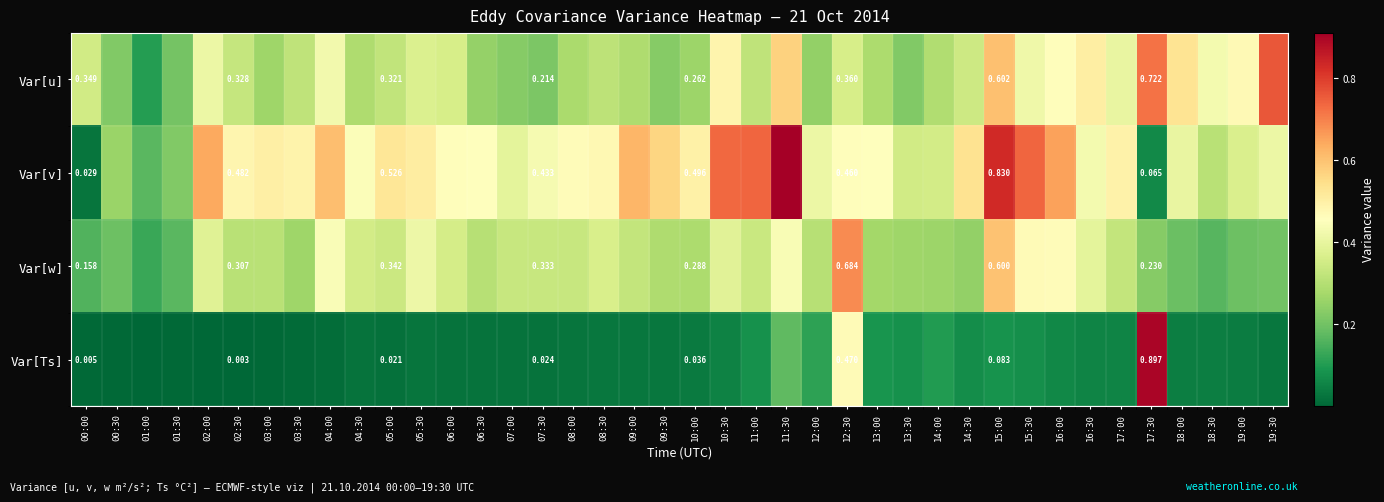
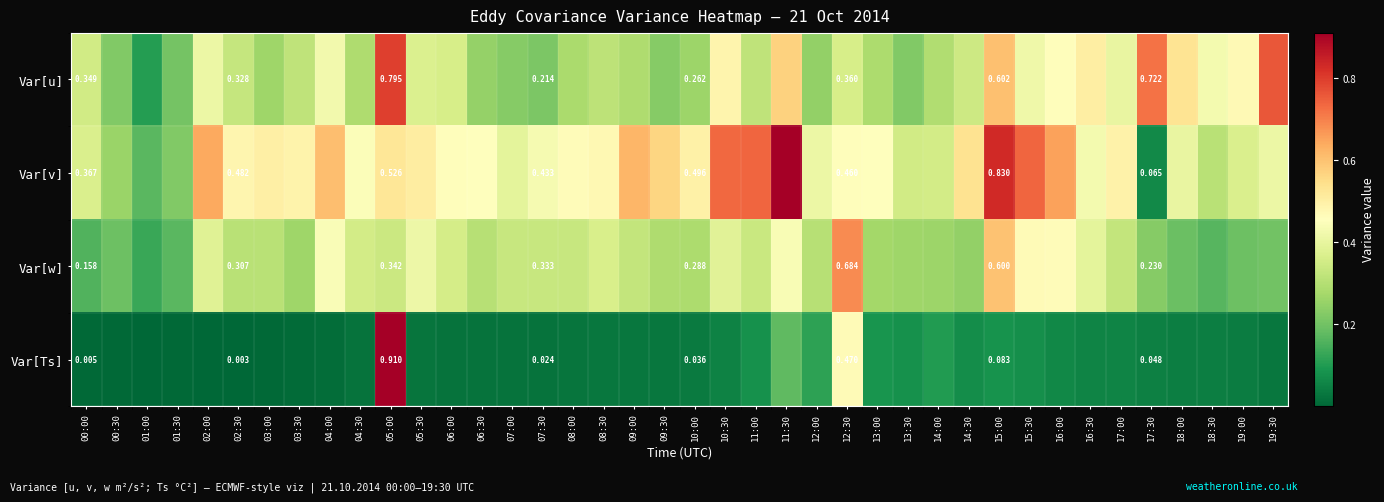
Var[u], 05:00: 0.321 -> 0.795
Var[v], 00:00: 0.029 -> 0.367
Var[Ts], 05:00: 0.021 -> 0.910
Var[Ts], 17:30: 0.897 -> 0.048
